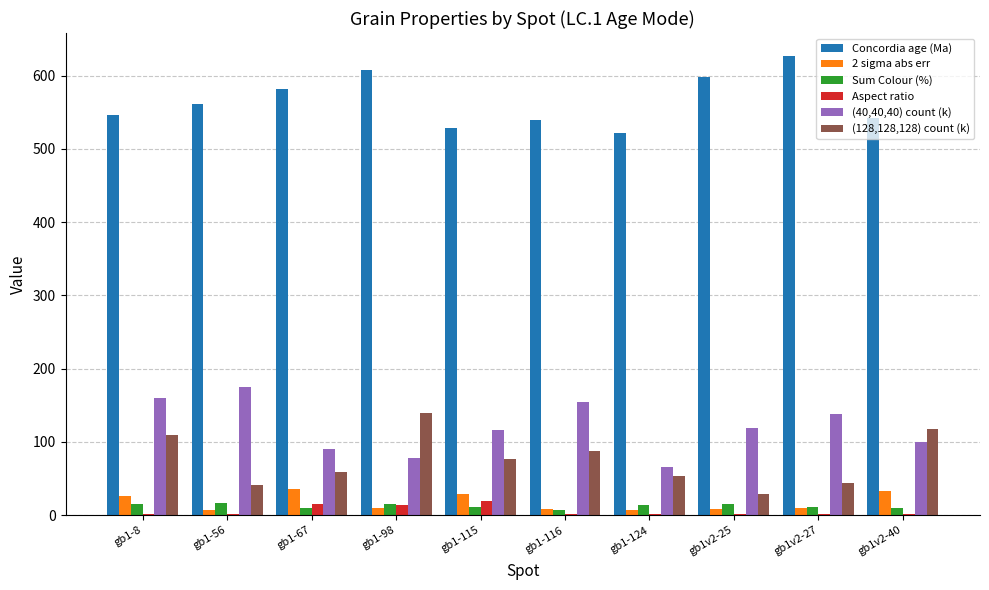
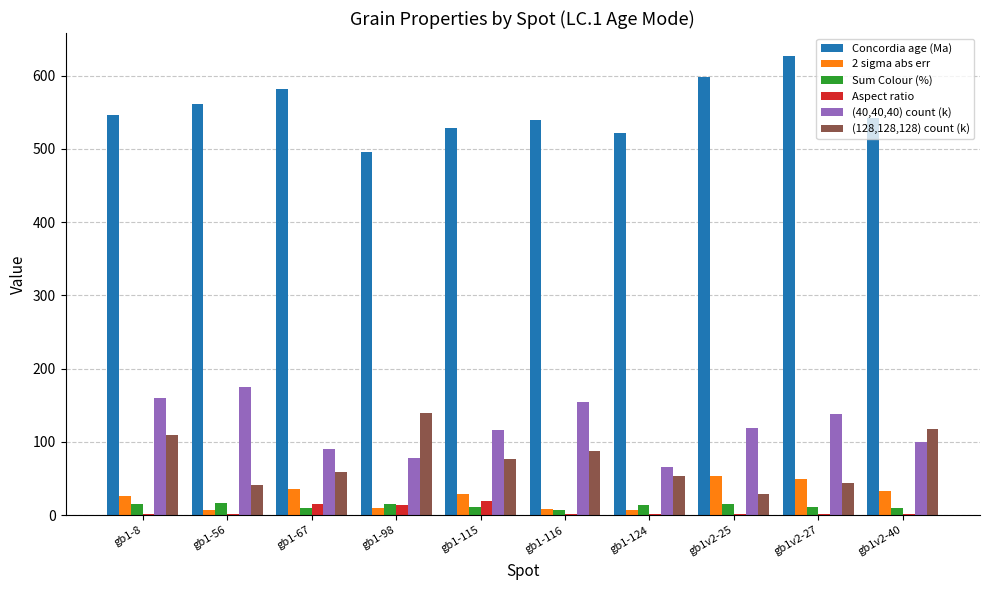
Concordia age (Ma), gb1-98: 610 -> 500
2 sigma abs err, gb1v2-25: 10 -> 50
2 sigma abs err, gb1v2-27: 10 -> 50
